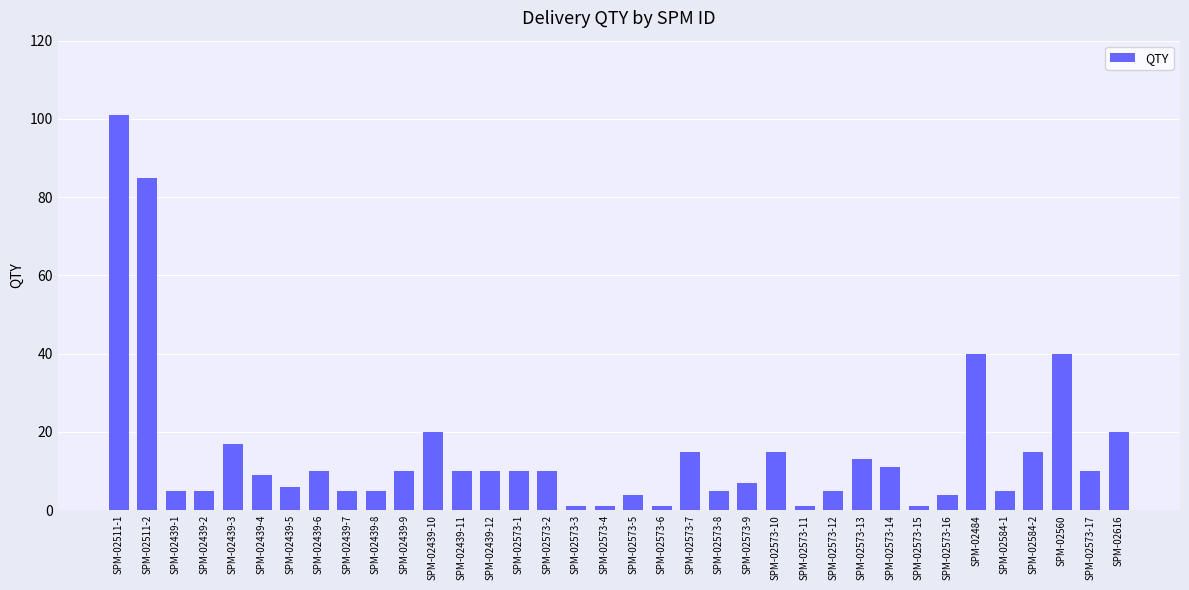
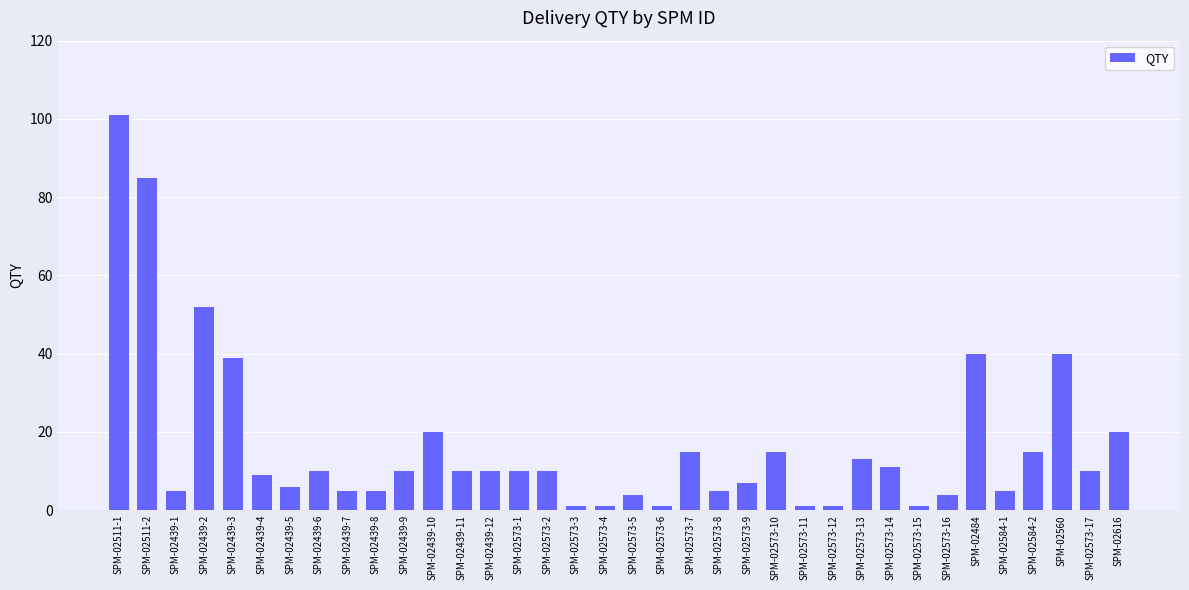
SPM-02439-2: 5 -> 52
SPM-02439-3: 17 -> 39
SPM-02573-12: 5 -> 1
